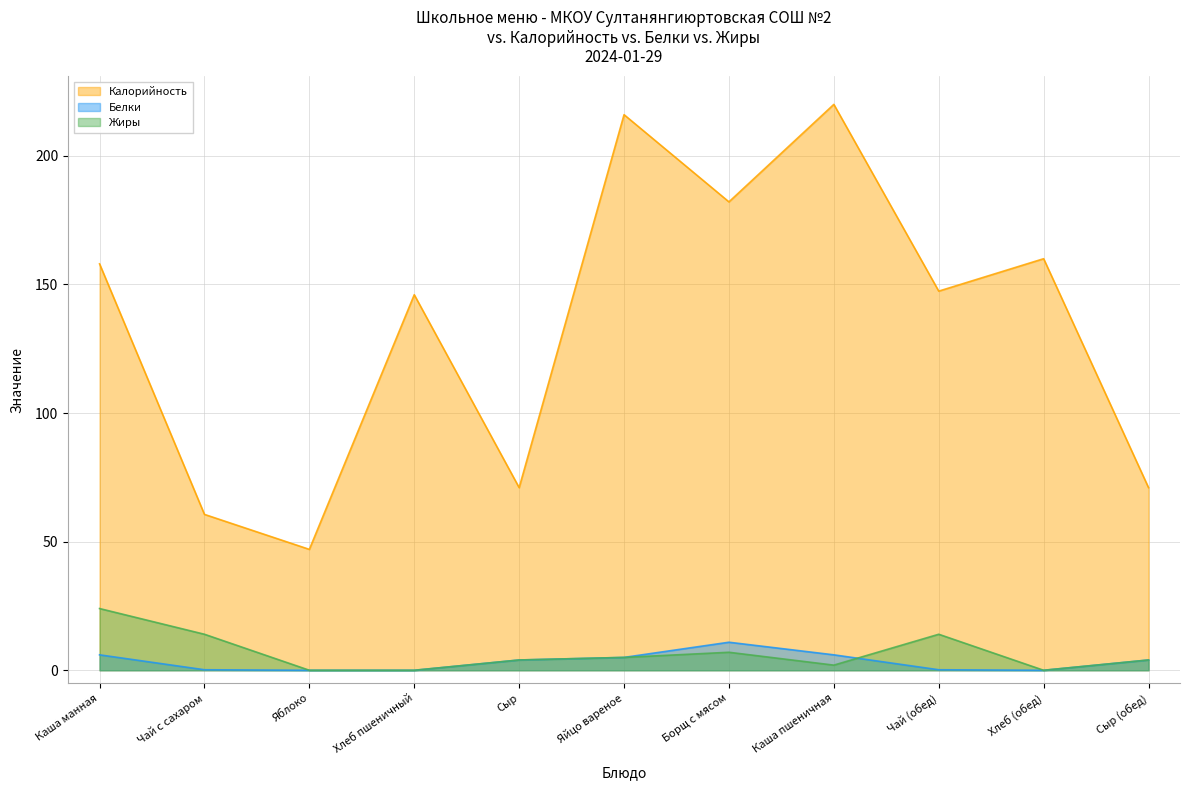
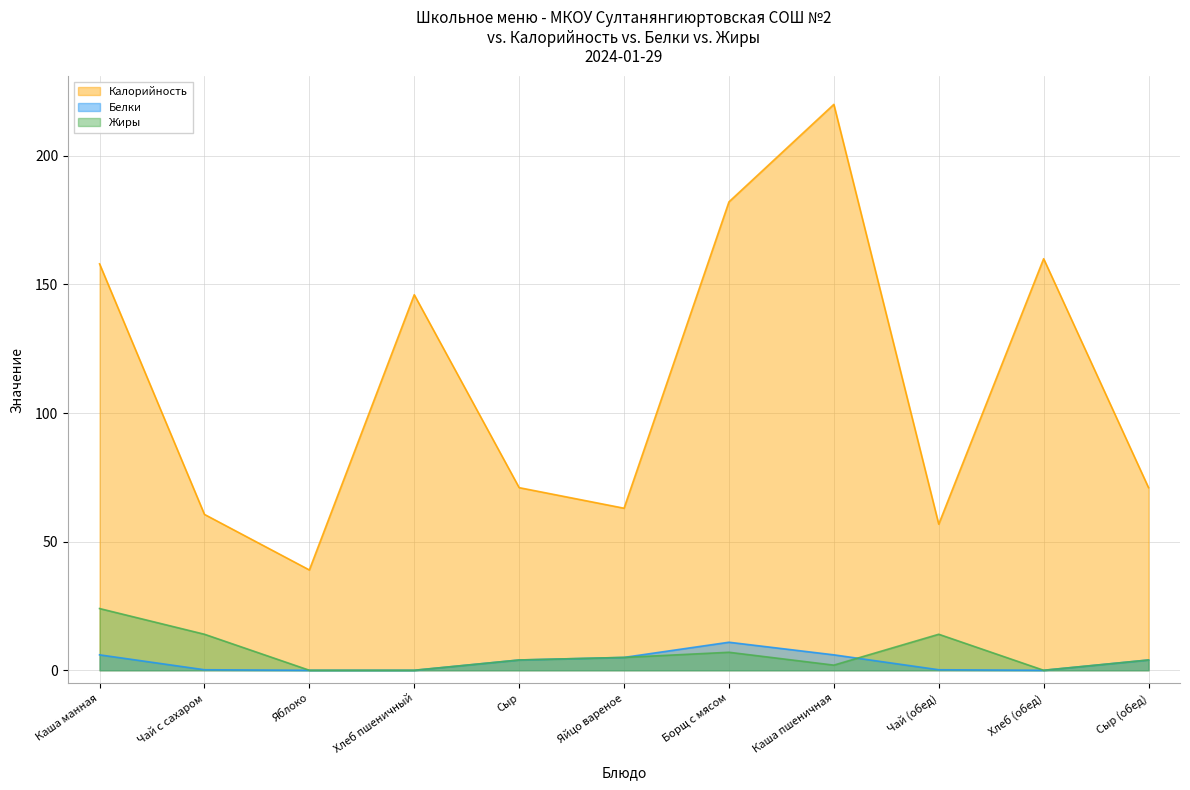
Калорийность, Яблоко: 47 -> 39
Калорийность, Яйцо вареное: 216 -> 63
Калорийность, Чай (обед): 147 -> 57
